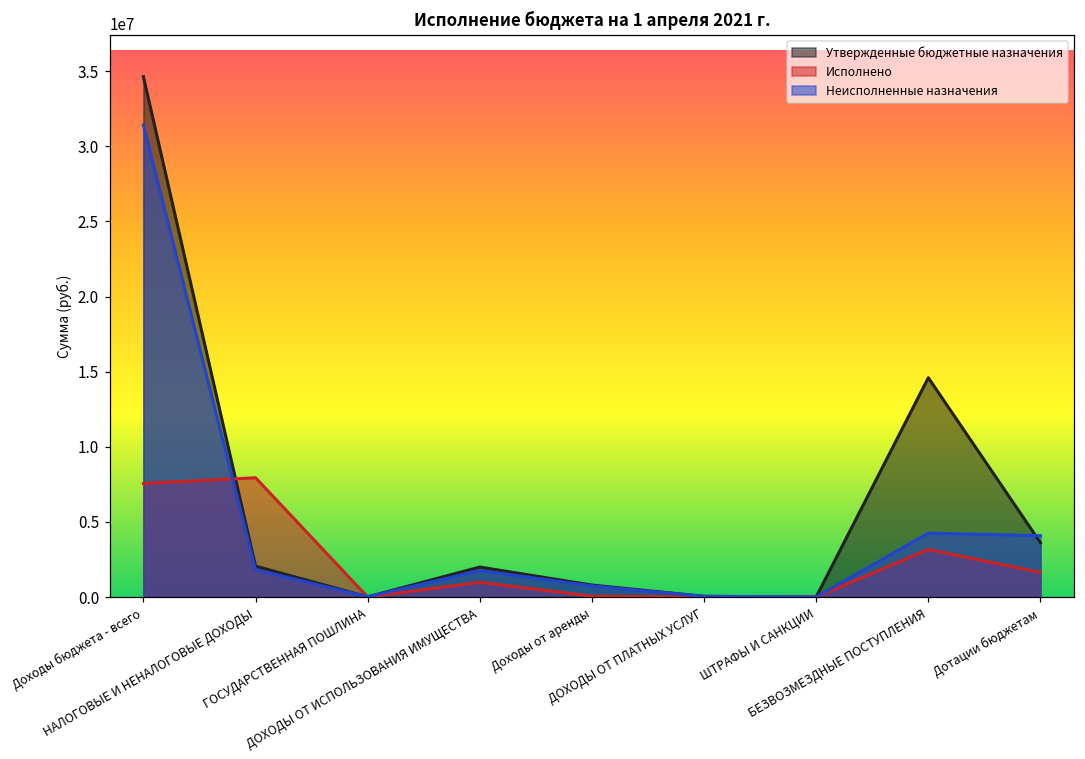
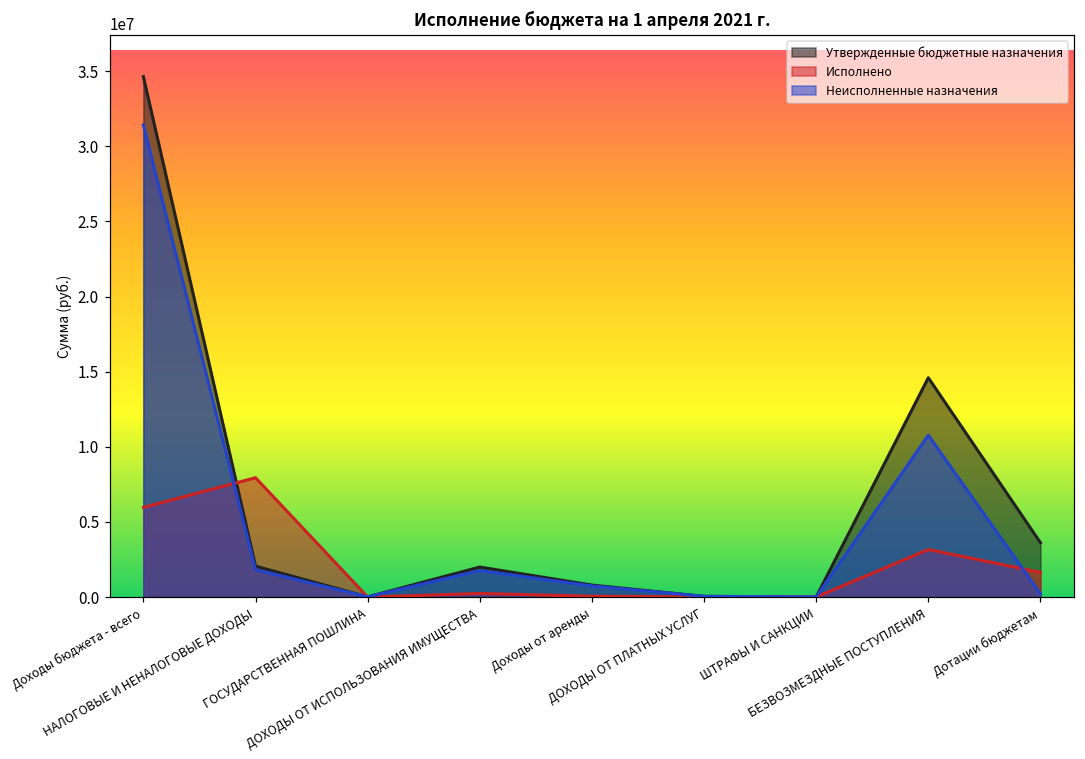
Исполнено, Доходы бюджета - всего: 7600000 -> 6000000
Исполнено, ДОХОДЫ ОТ ИСПОЛЬЗОВАНИЯ ИМУЩЕСТВА: 1000000 -> 200000
Неисполненные назначения, БЕЗВОЗМЕЗДНЫЕ ПОСТУПЛЕНИЯ: 4300000 -> 10800000
Неисполненные назначения, Дотации бюджетам: 4100000 -> 200000
